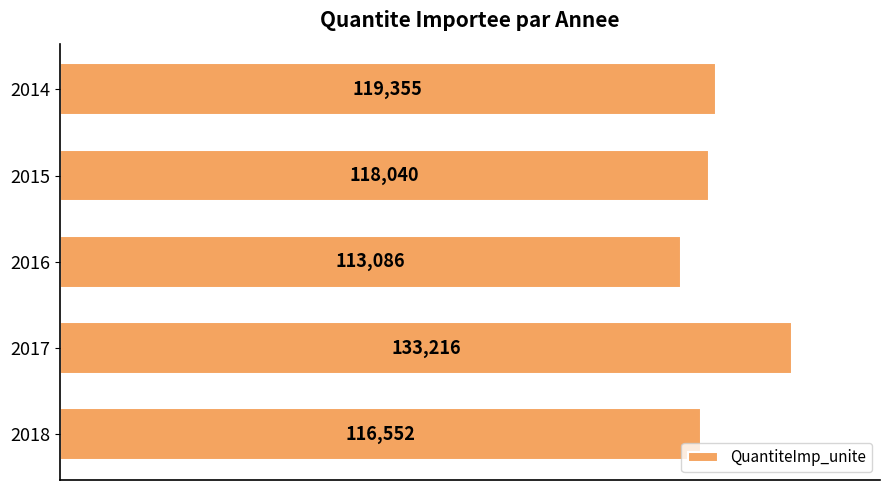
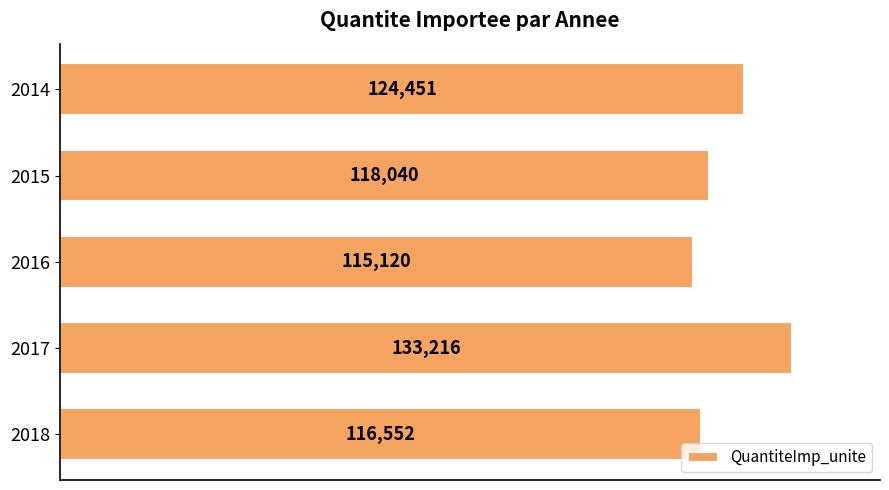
2014: 119,355 -> 124,451
2016: 113,086 -> 115,120
